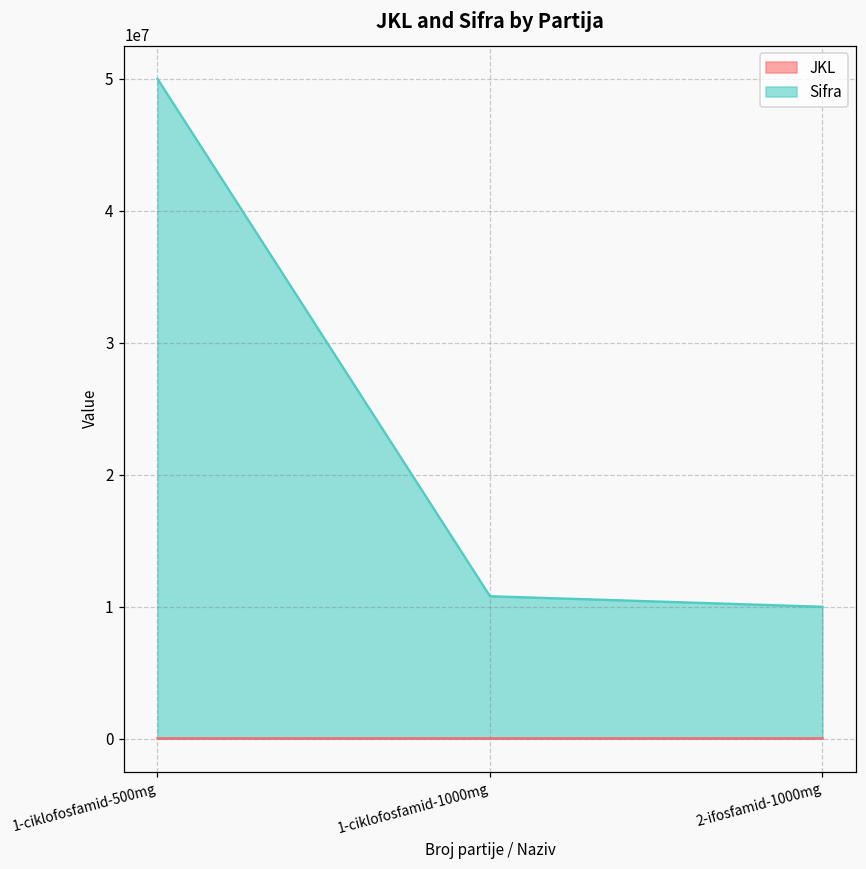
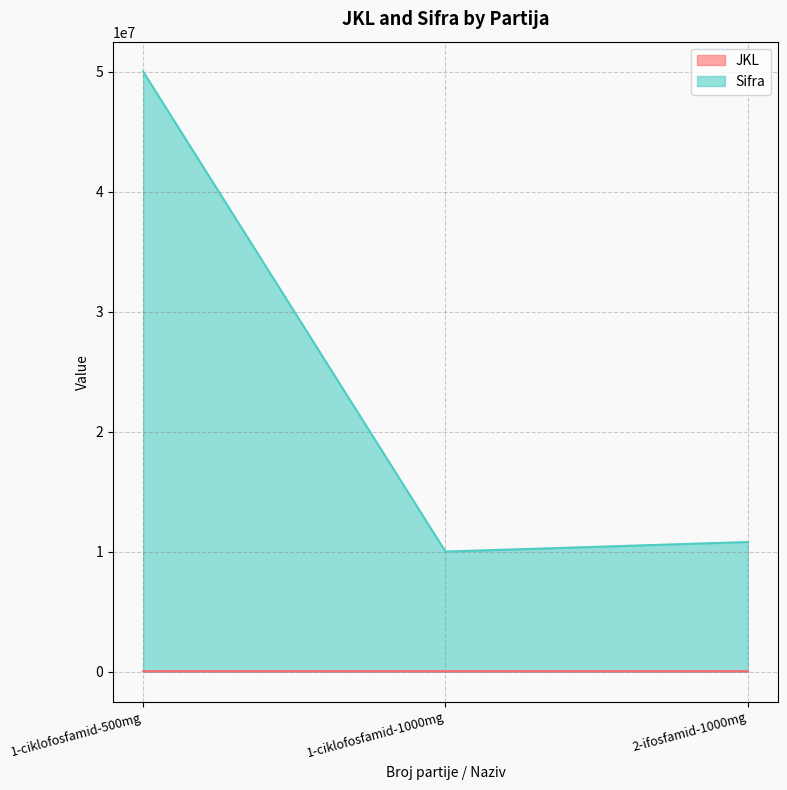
Sifra, 1-ciklofosfamid-1000mg: 10800000 -> 10000000
Sifra, 2-ifosfamid-1000mg: 10000000 -> 10800000
